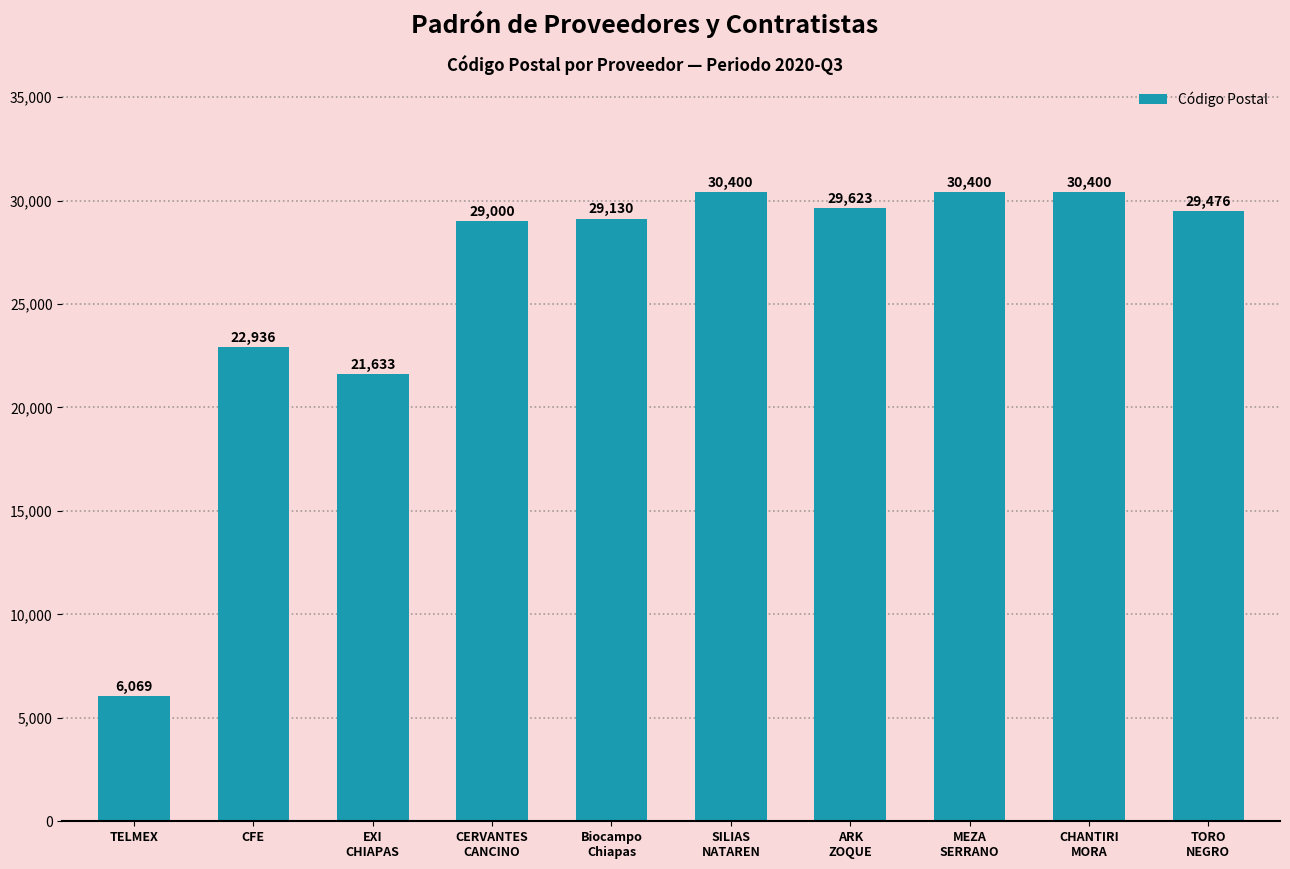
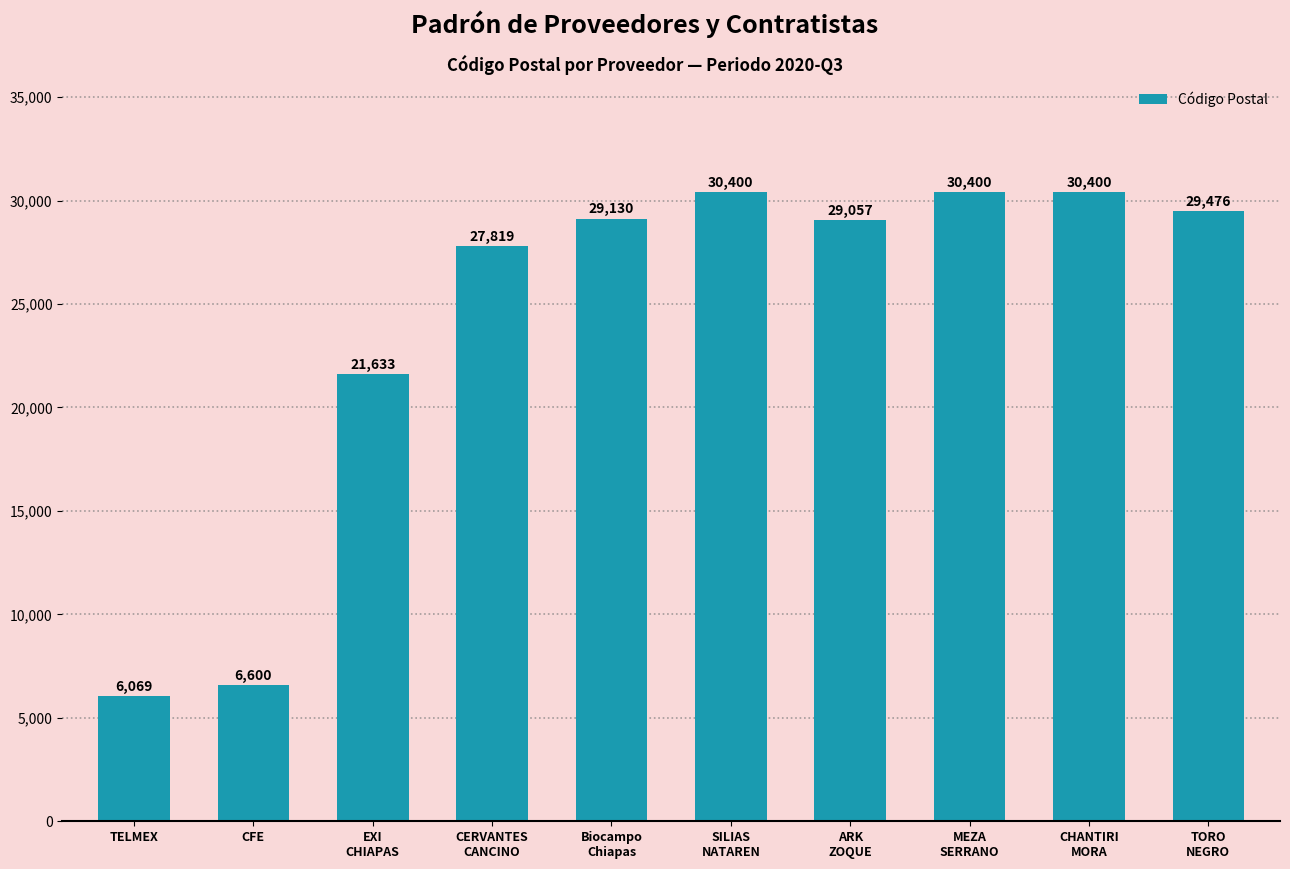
CFE: 22,936 -> 6,600
CERVANTES CANCINO: 29,000 -> 27,819
ARK ZOQUE: 29,623 -> 29,057
